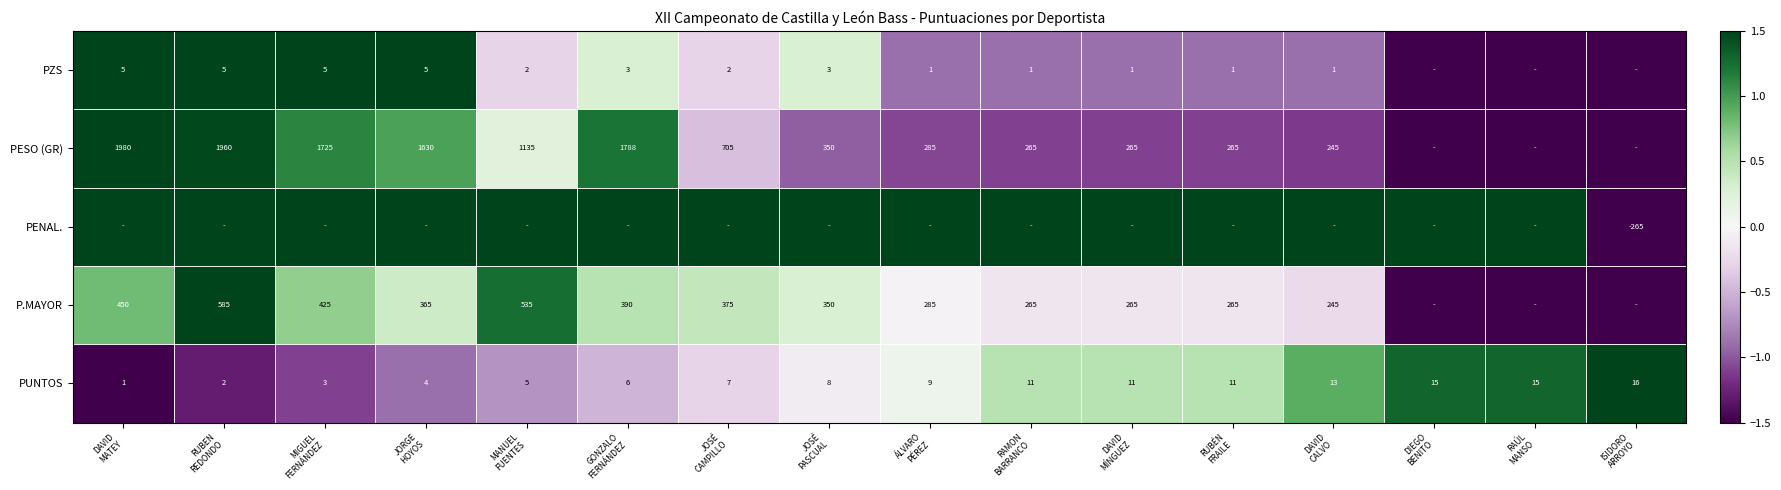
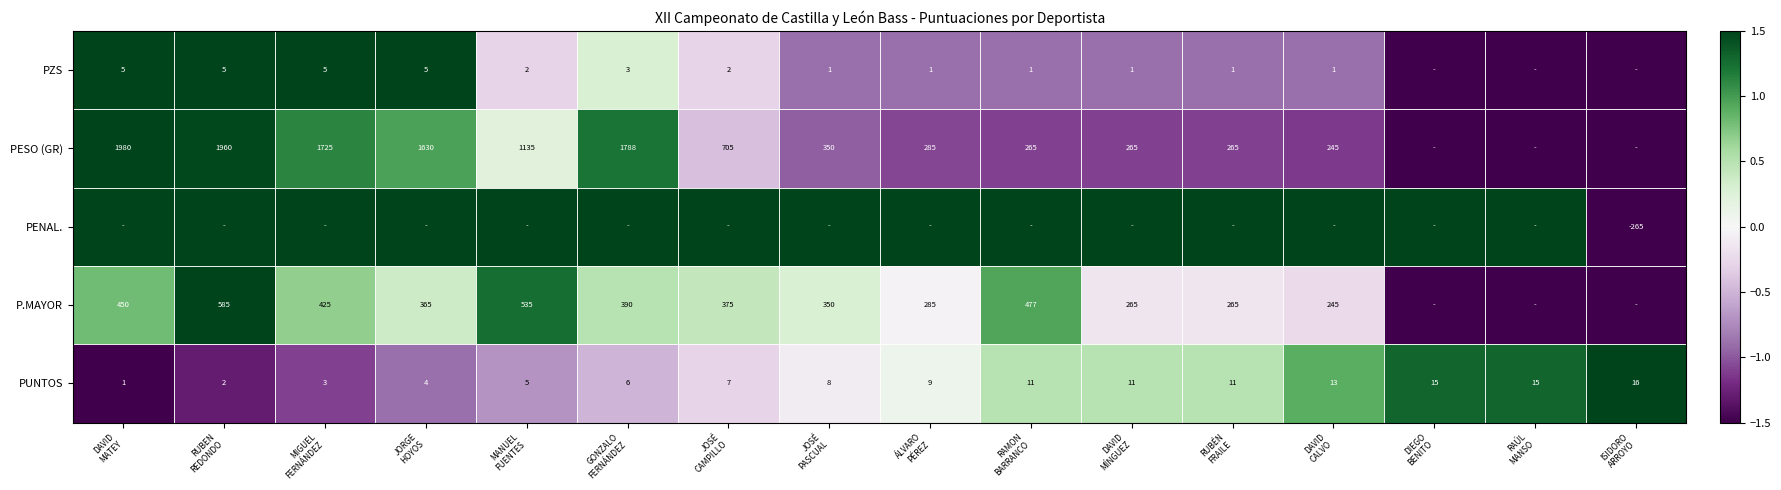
PZS, JOSÉ PASCUAL: 3 -> 1
P.MAYOR, RAMON BARRANCO: 265 -> 477
